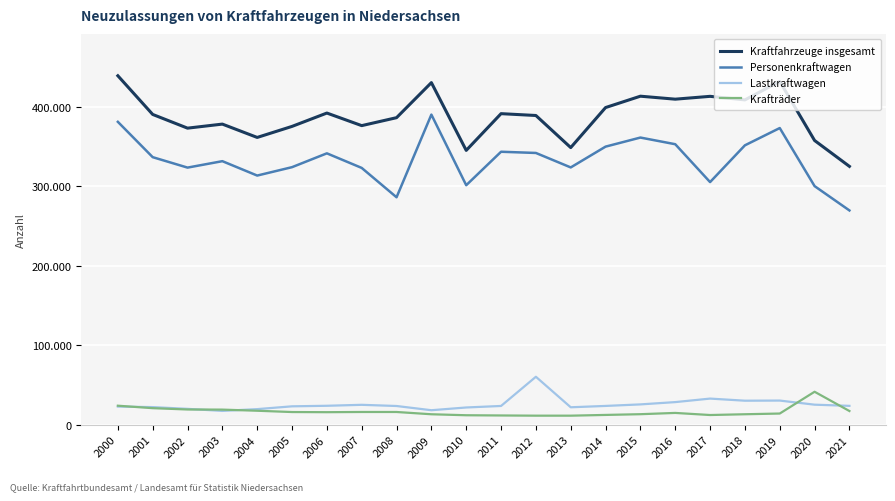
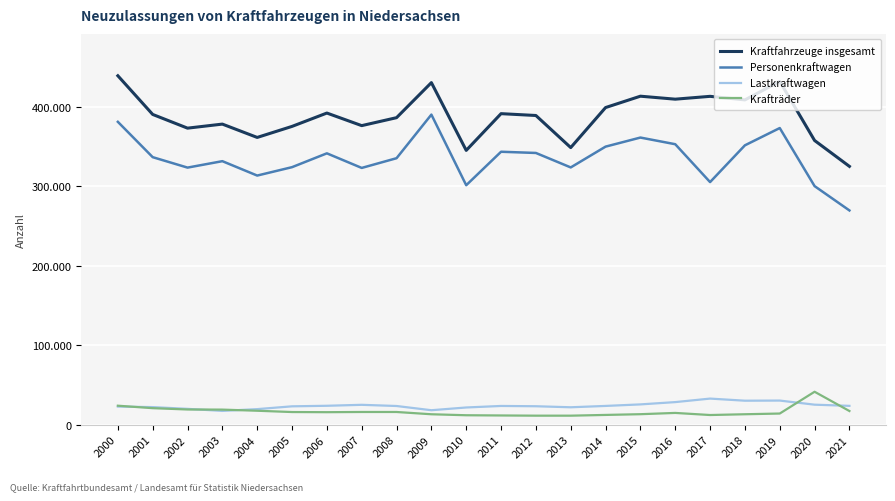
Personenkraftwagen, 2008: 290 -> 340
Lastkraftwagen, 2012: 60 -> 20
